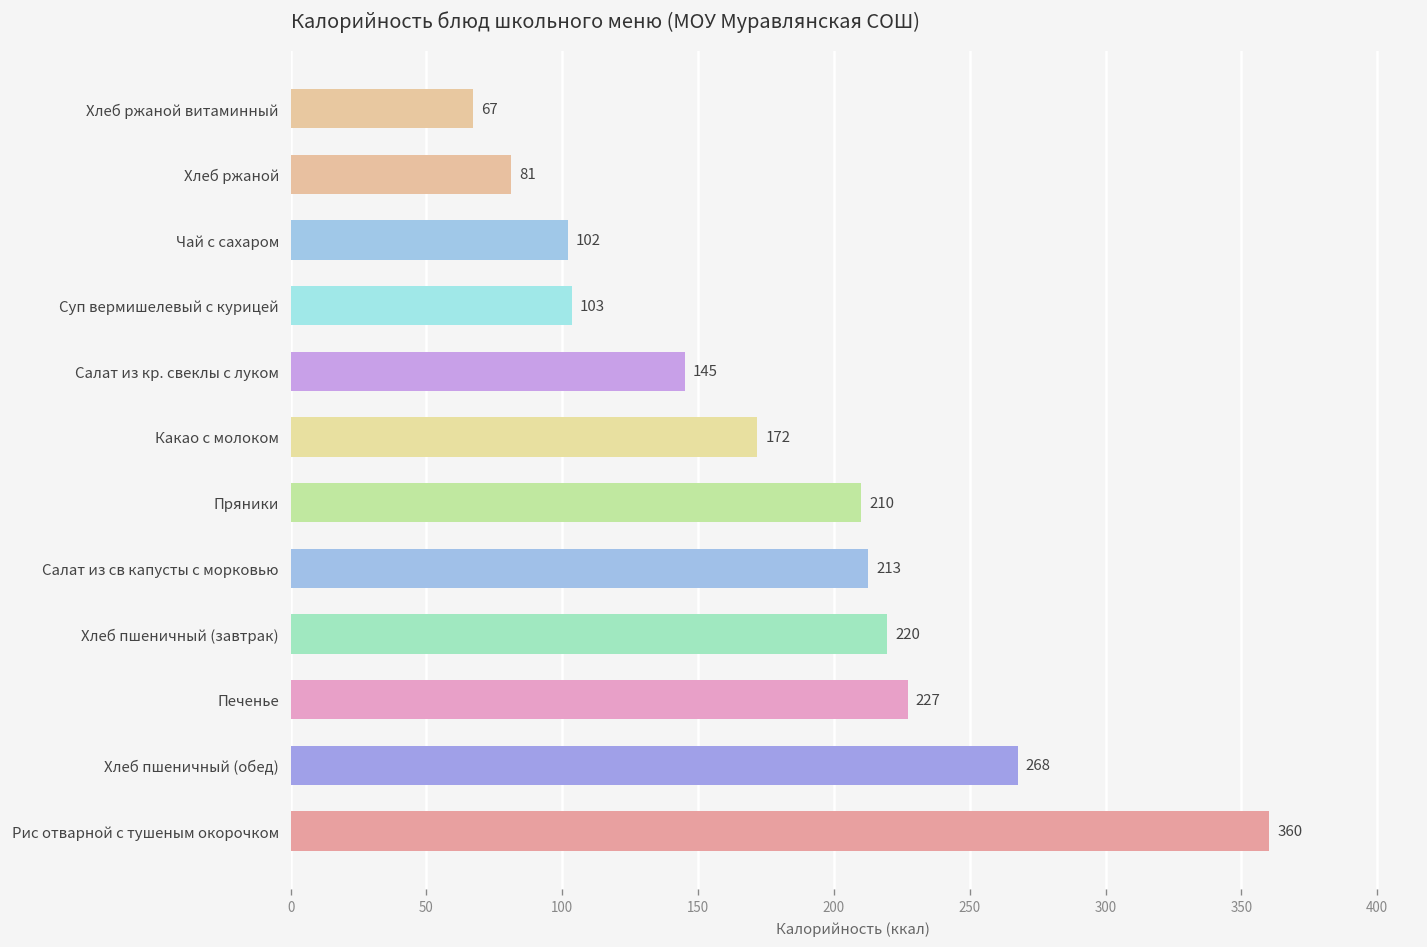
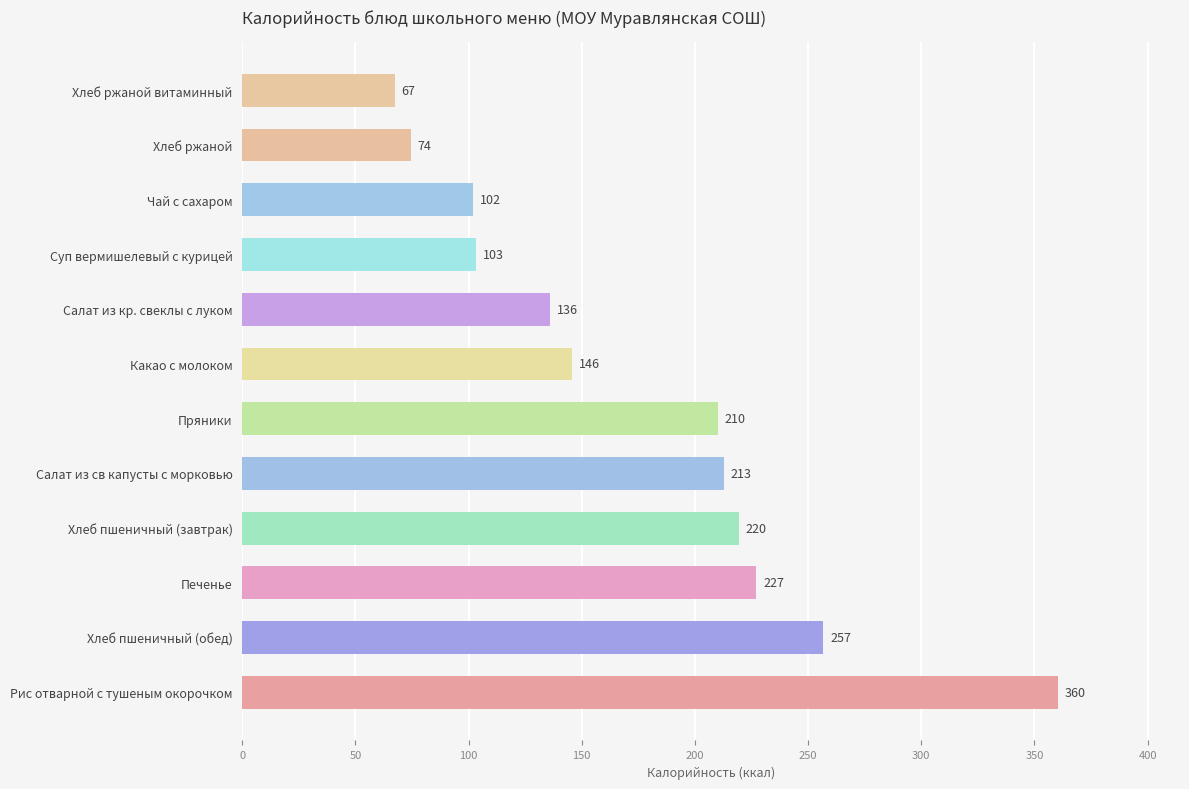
Хлеб ржаной: 81 -> 74
Салат из кр. свеклы с луком: 145 -> 136
Какао с молоком: 172 -> 146
Хлеб пшеничный (обед): 268 -> 257
